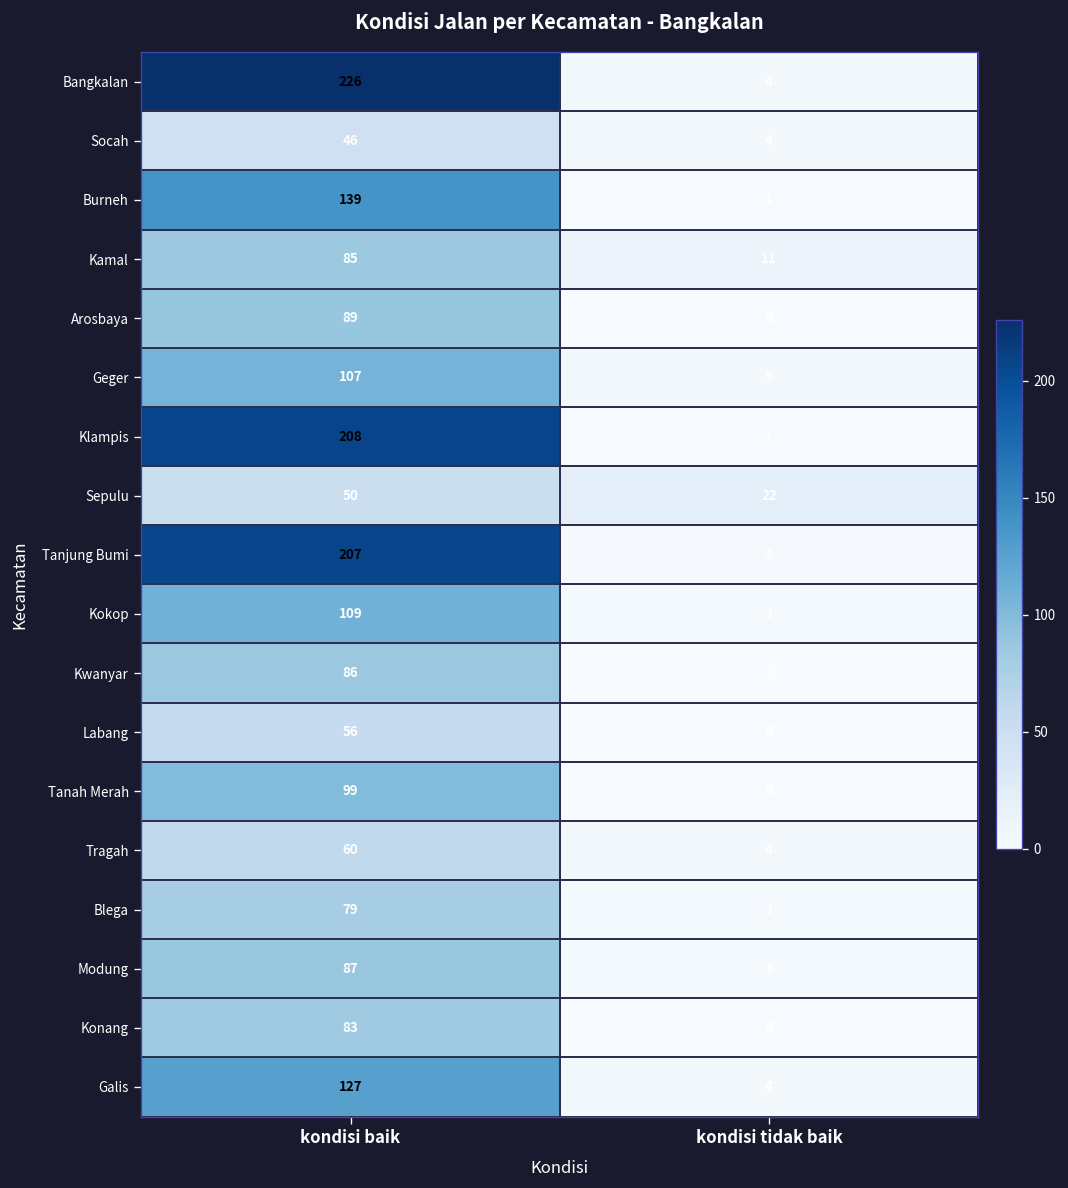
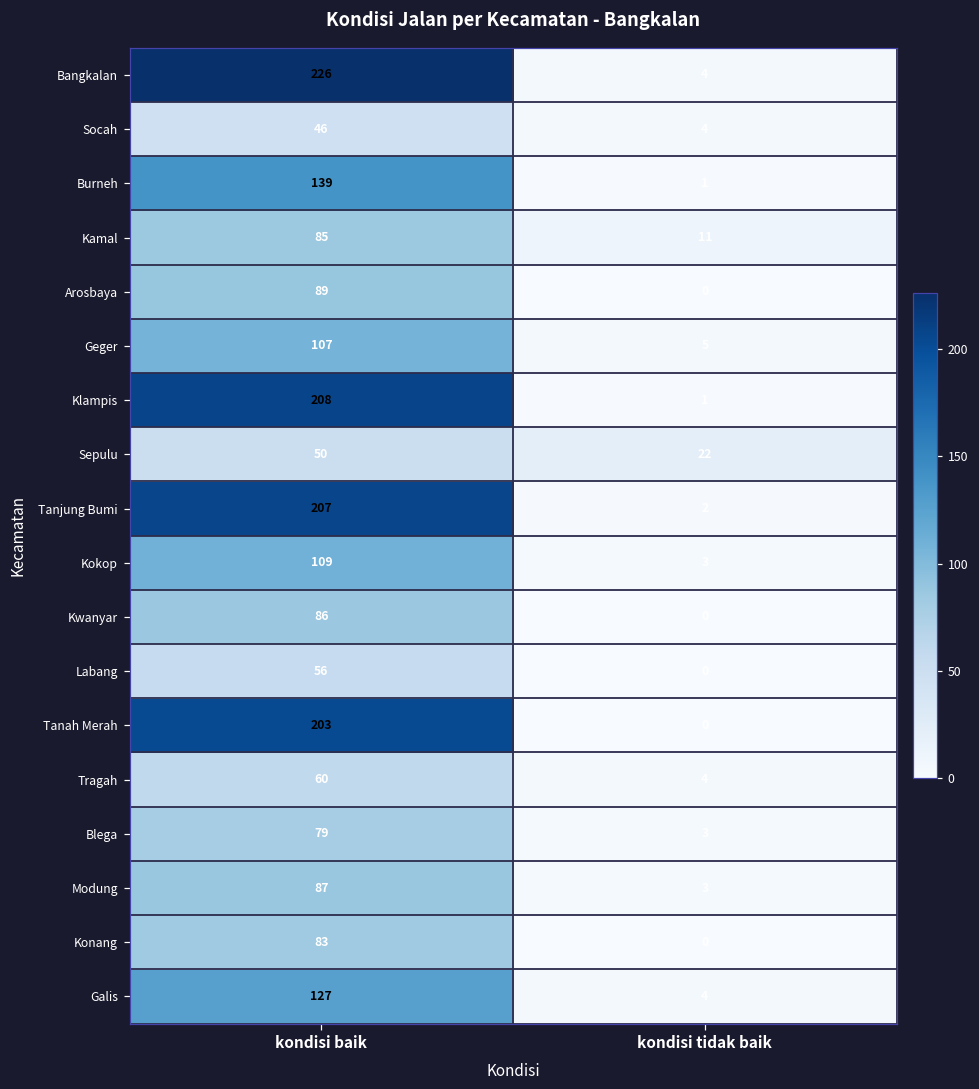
Tanah Merah, kondisi baik: 99 -> 203
